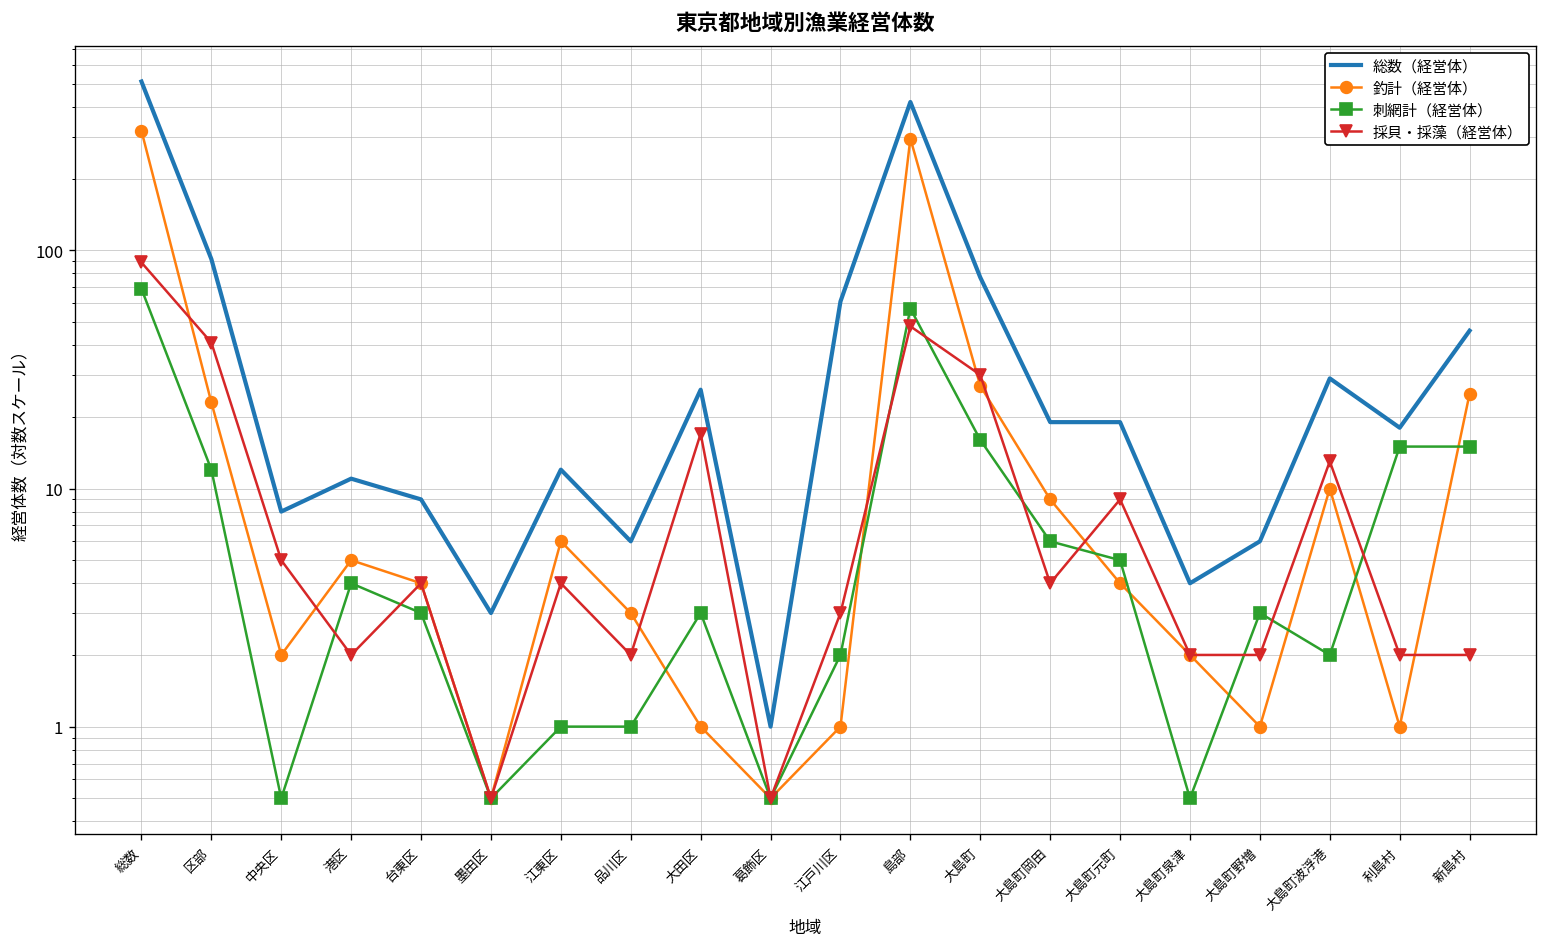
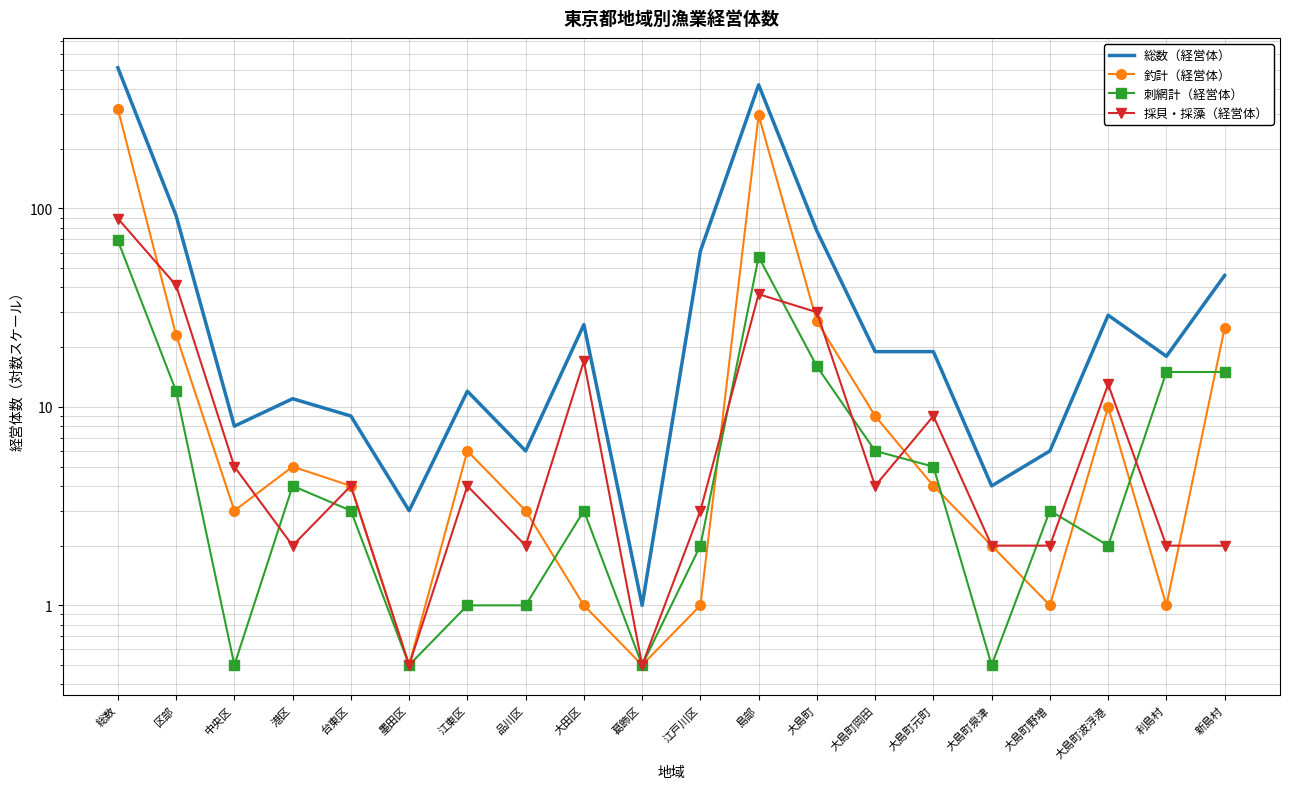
釣計（経営体）, 中央区: 2 -> 3
採貝・採藻（経営体）, 島部: 48 -> 37
